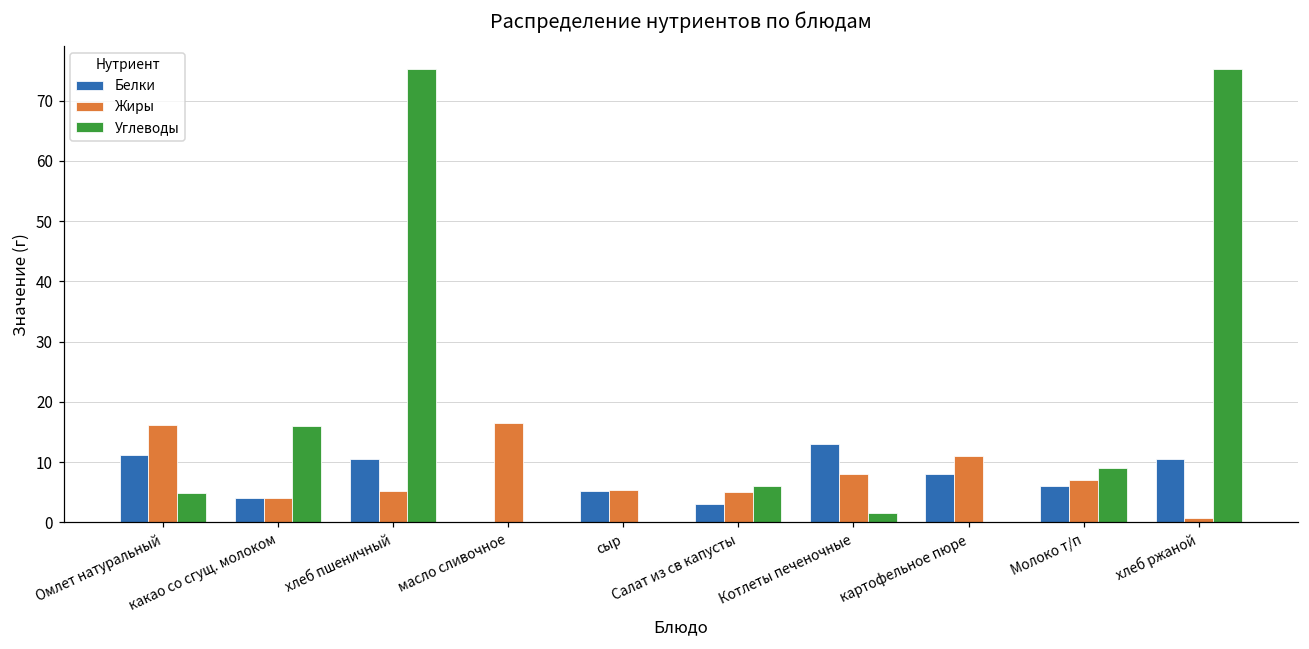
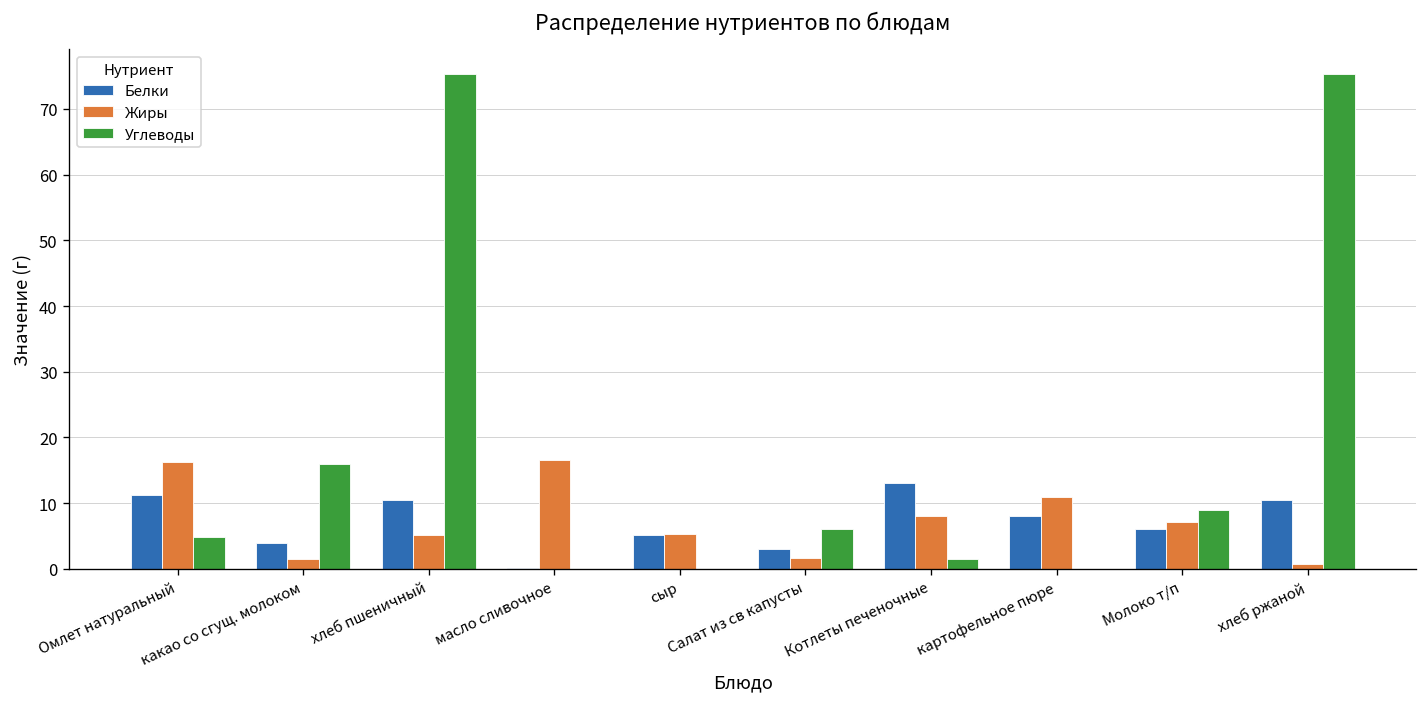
Жиры, какао со сгущ. молоком: 4 -> 2
Жиры, Салат из св капусты: 5 -> 2
